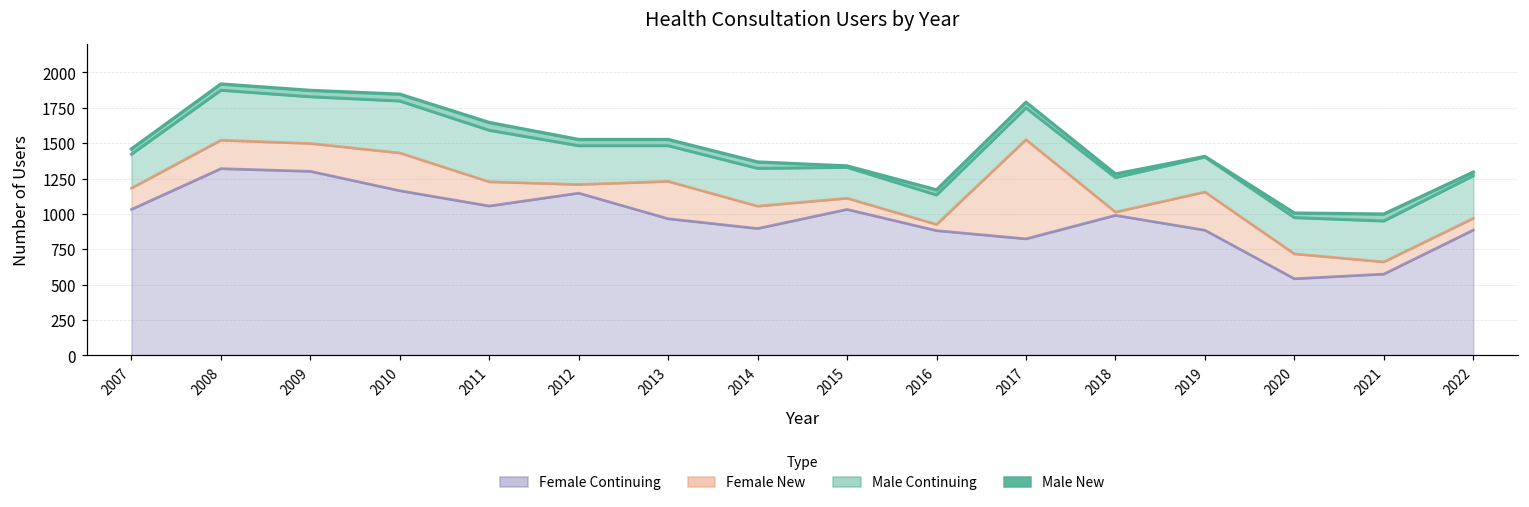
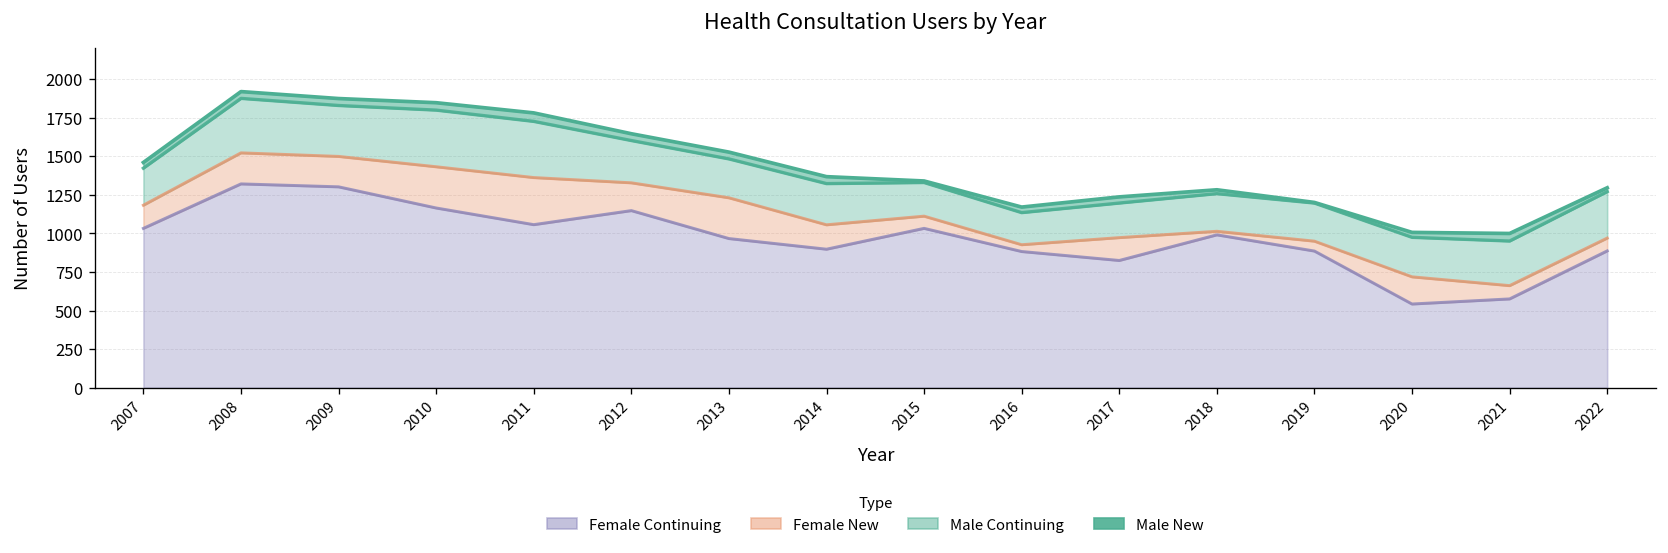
Female New, 2011: 170 -> 310
Female New, 2012: 60 -> 180
Female New, 2017: 700 -> 150
Female New, 2019: 270 -> 60
